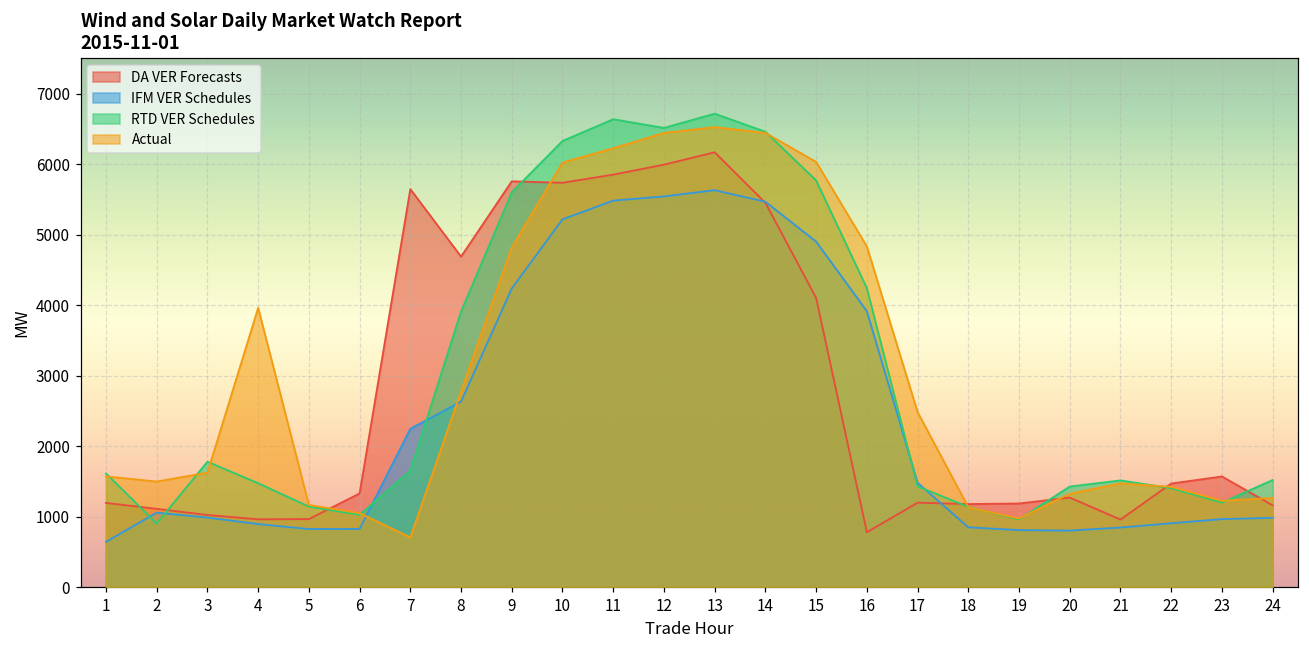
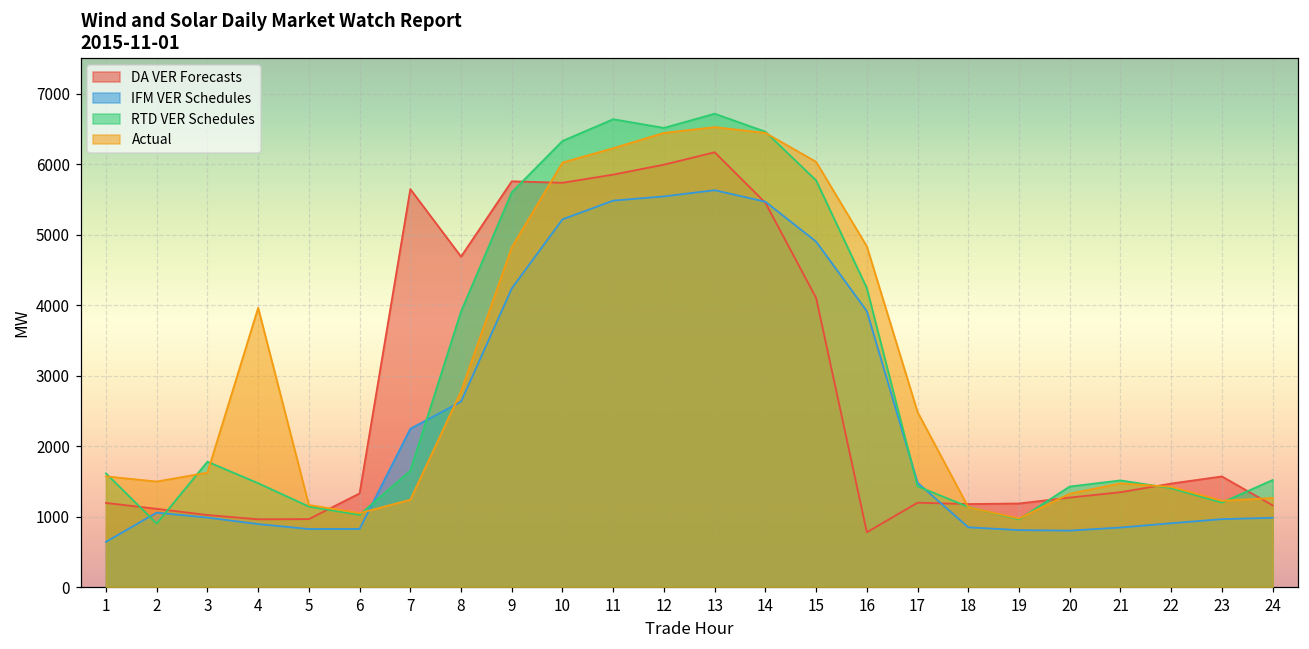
Actual, 7: 700 -> 1200
DA VER Forecasts, 21: 1000 -> 1300
